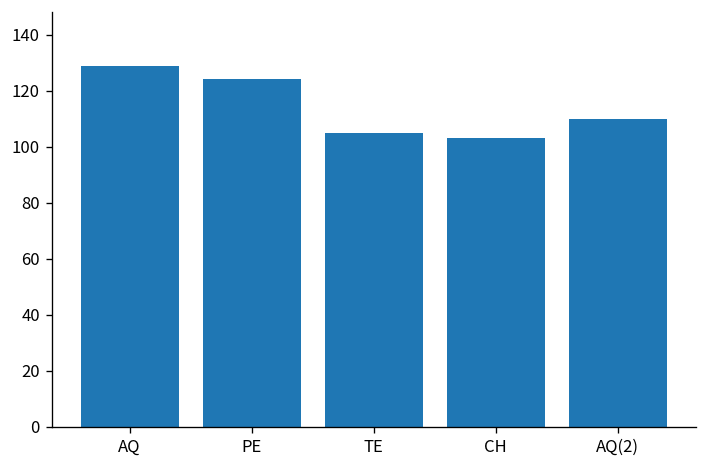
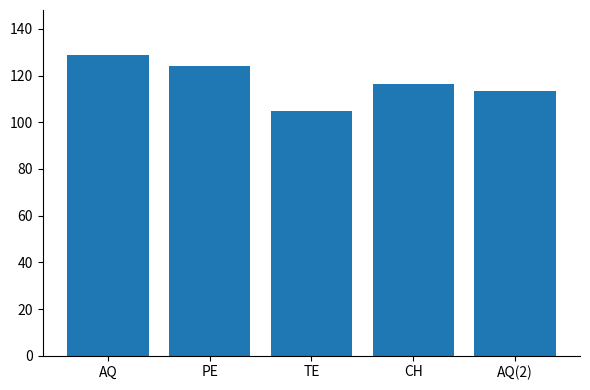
CH: 103 -> 116
AQ(2): 110 -> 114
